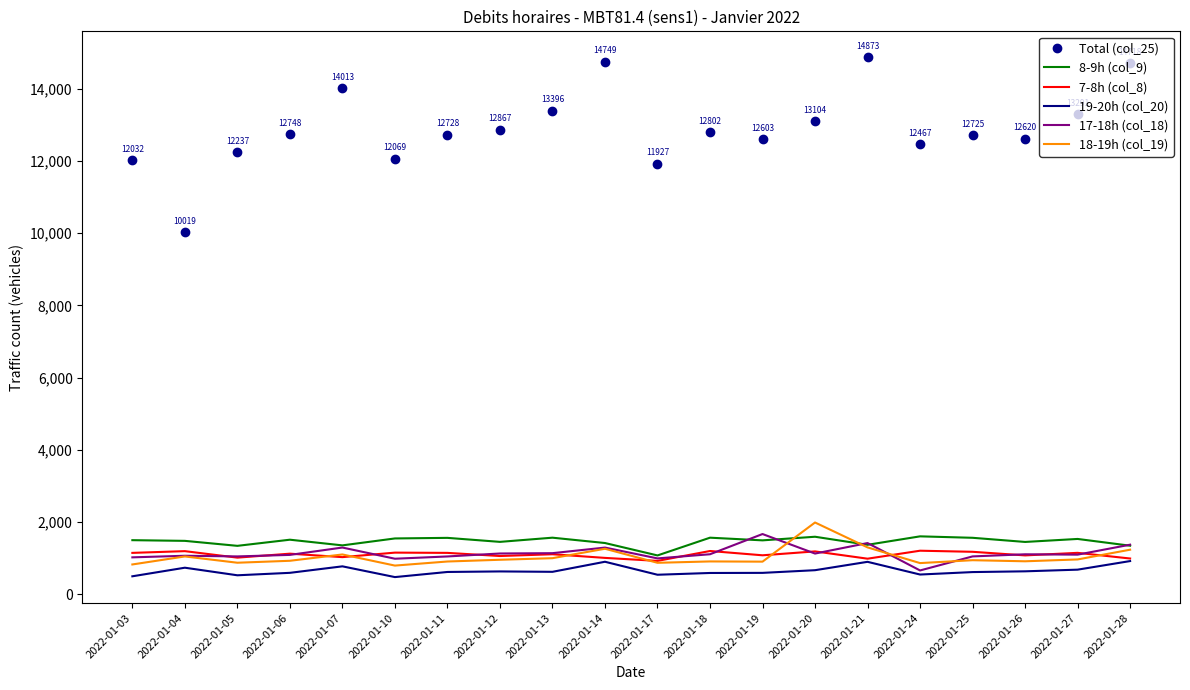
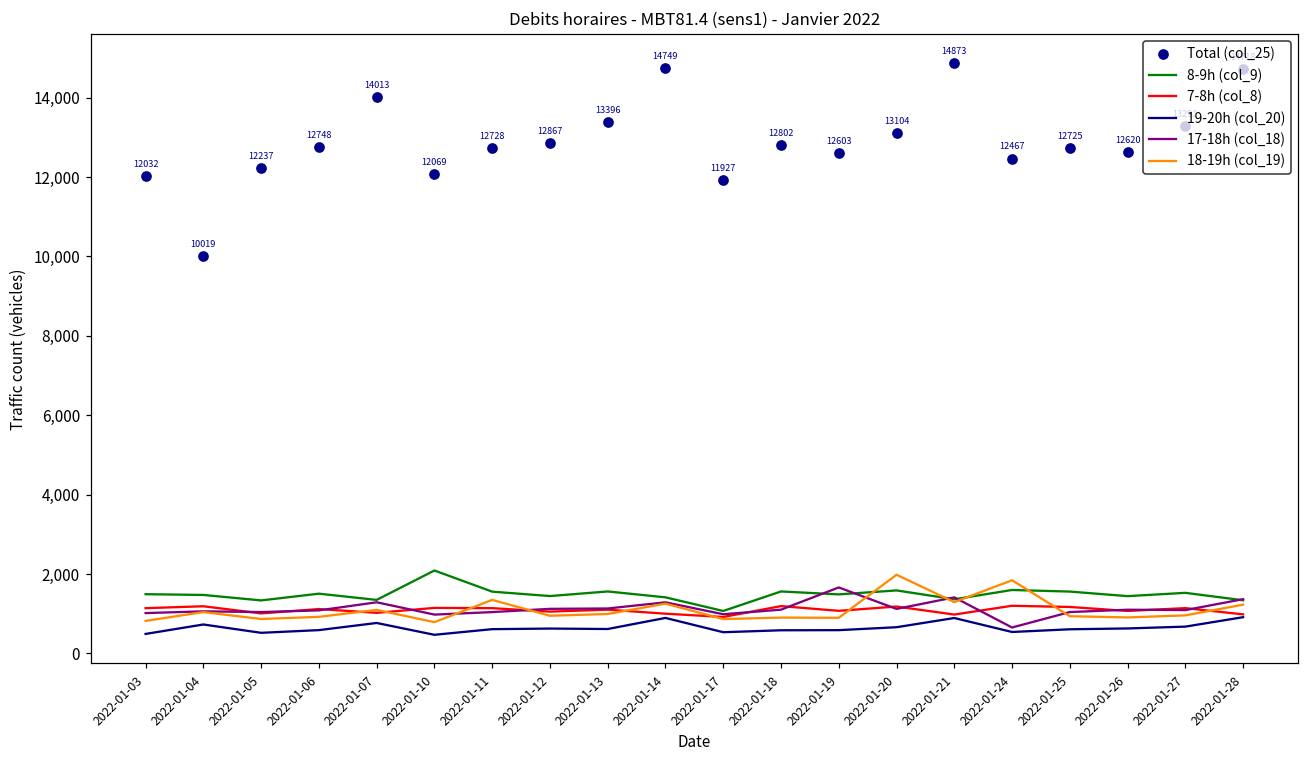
8-9h (col_9), 2022-01-10: 1,500 -> 2,100
18-19h (col_19), 2022-01-11: 900 -> 1,300
18-19h (col_19), 2022-01-24: 900 -> 1,800
